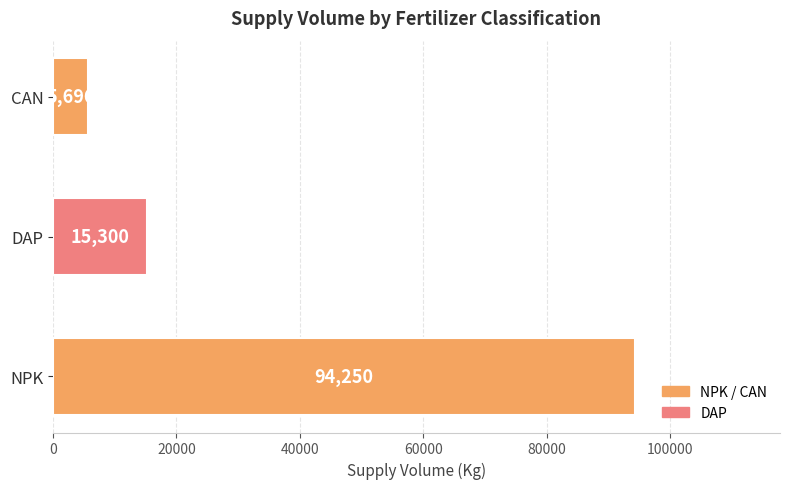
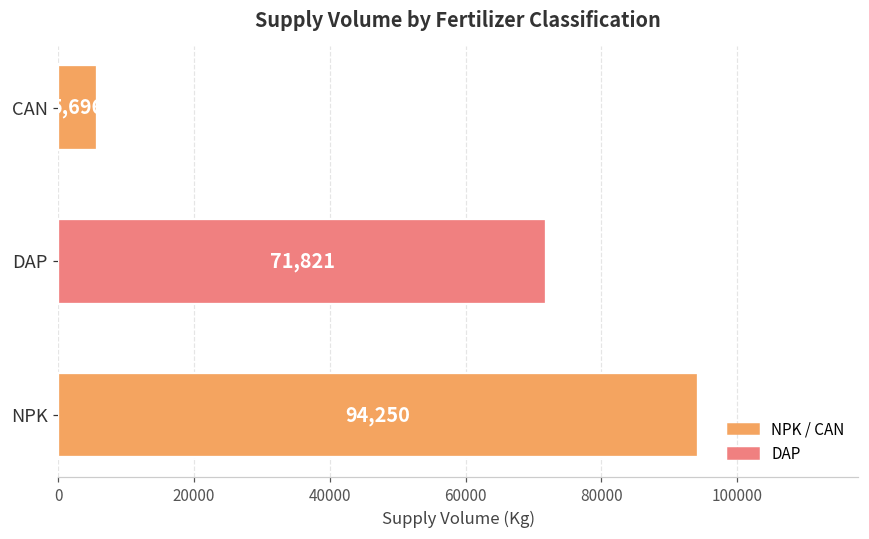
DAP: 15,300 -> 71,821
